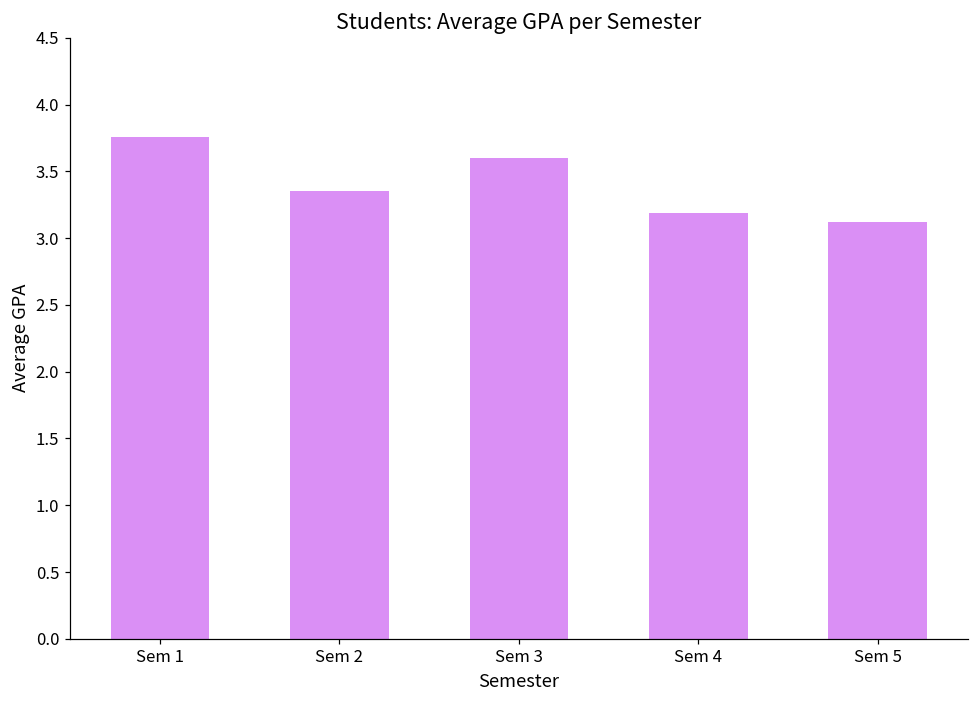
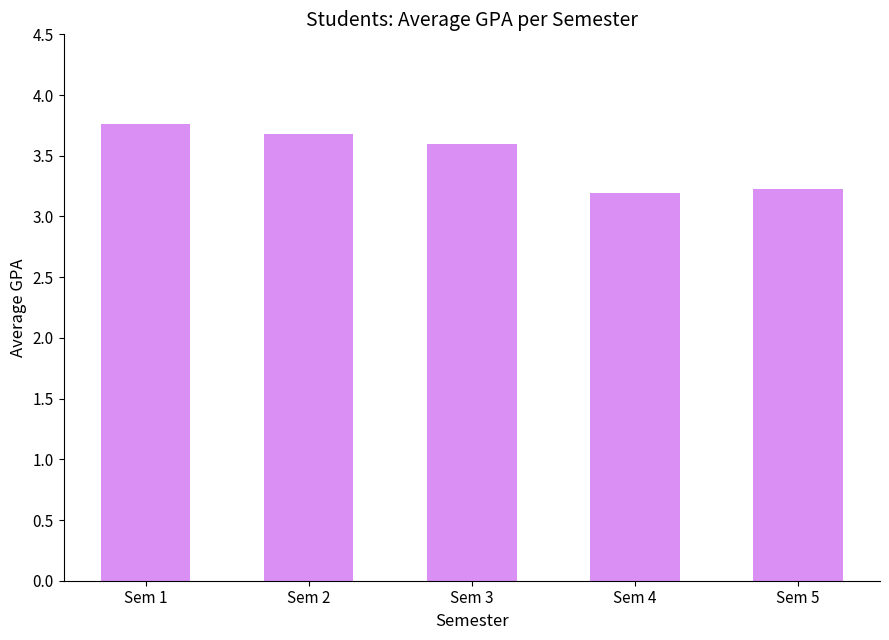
Sem 2: 3.35 -> 3.68
Sem 5: 3.12 -> 3.23
